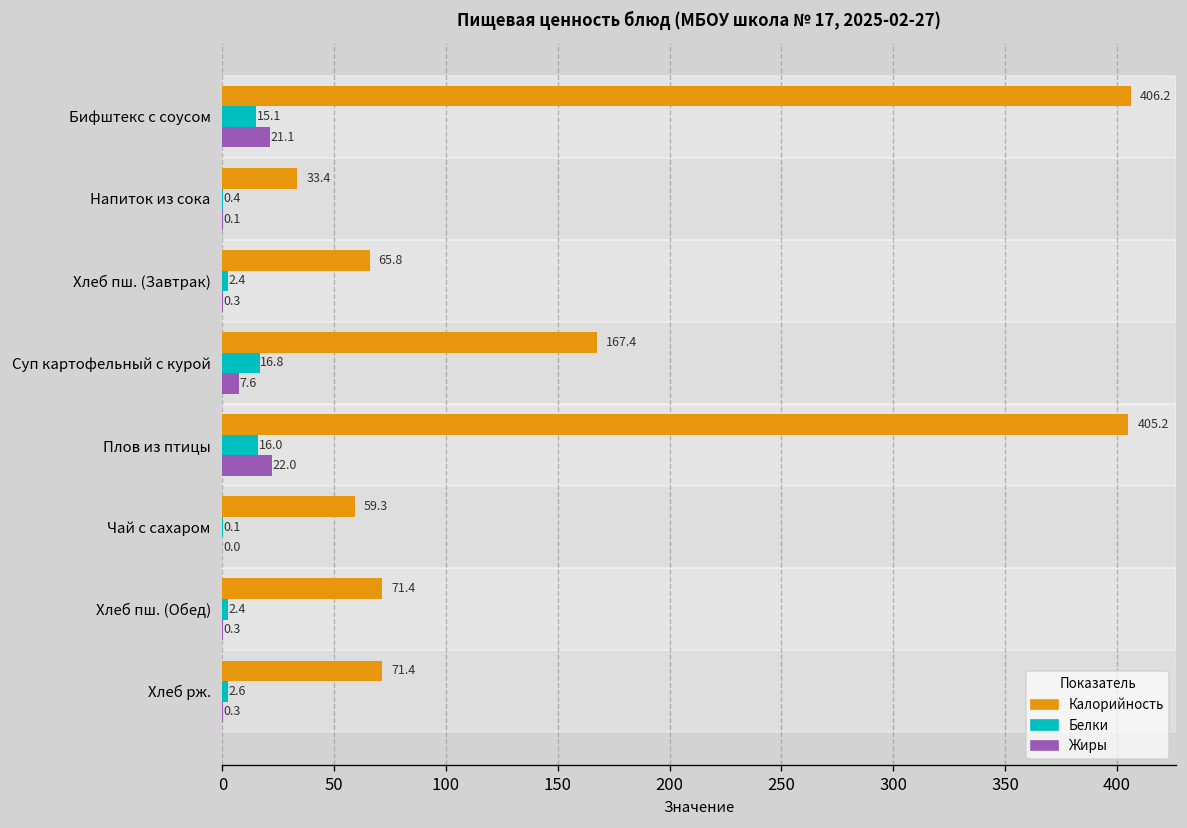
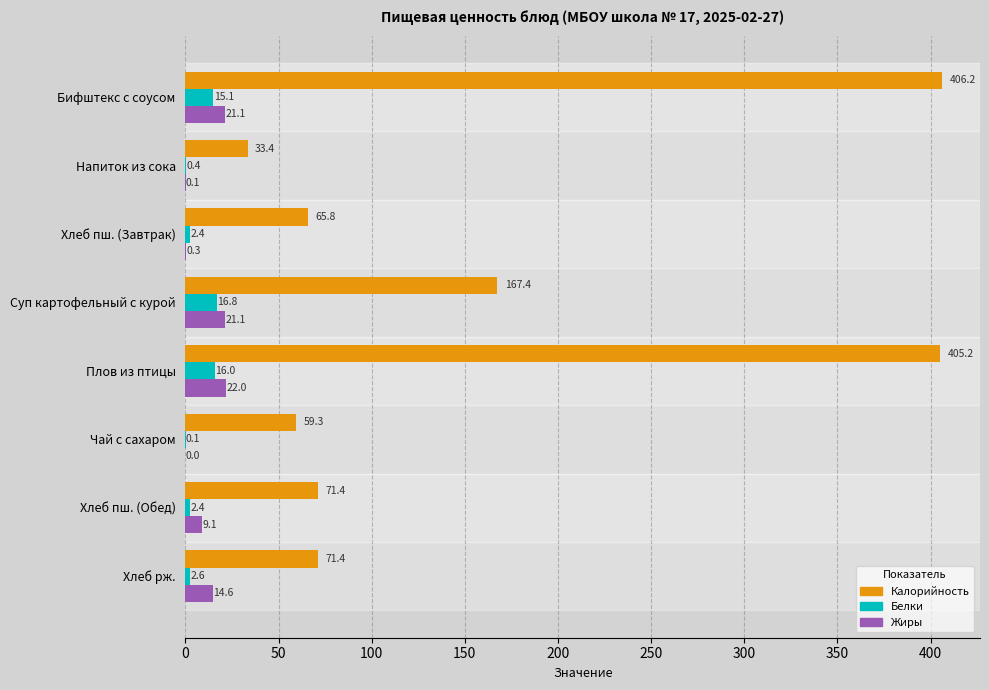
Жиры, Суп картофельный с курой: 7.6 -> 21.1
Жиры, Хлеб пш. (Обед): 0.3 -> 9.1
Жиры, Хлеб рж.: 0.3 -> 14.6
